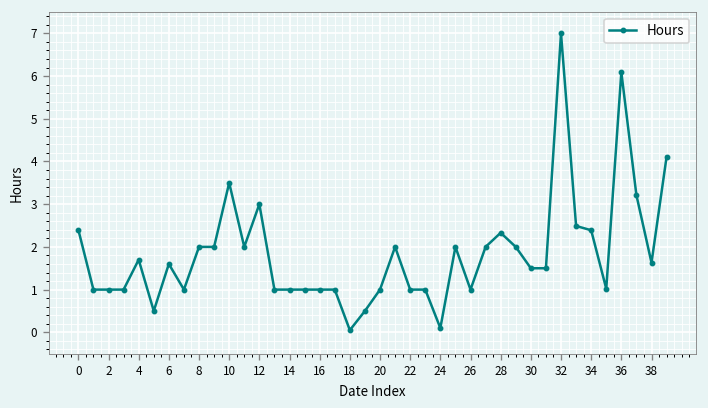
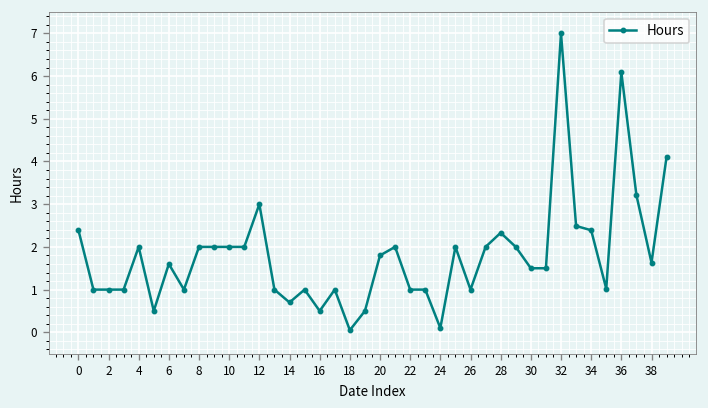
4: 1.7 -> 2.0
10: 3.5 -> 2.0
14: 1.0 -> 0.7
16: 1.0 -> 0.5
20: 1.0 -> 1.8
